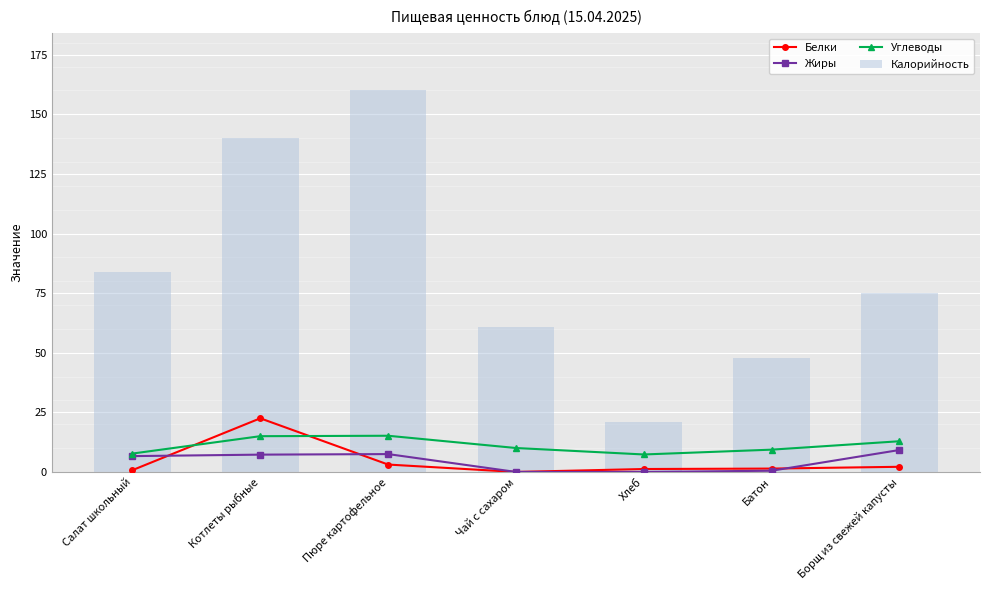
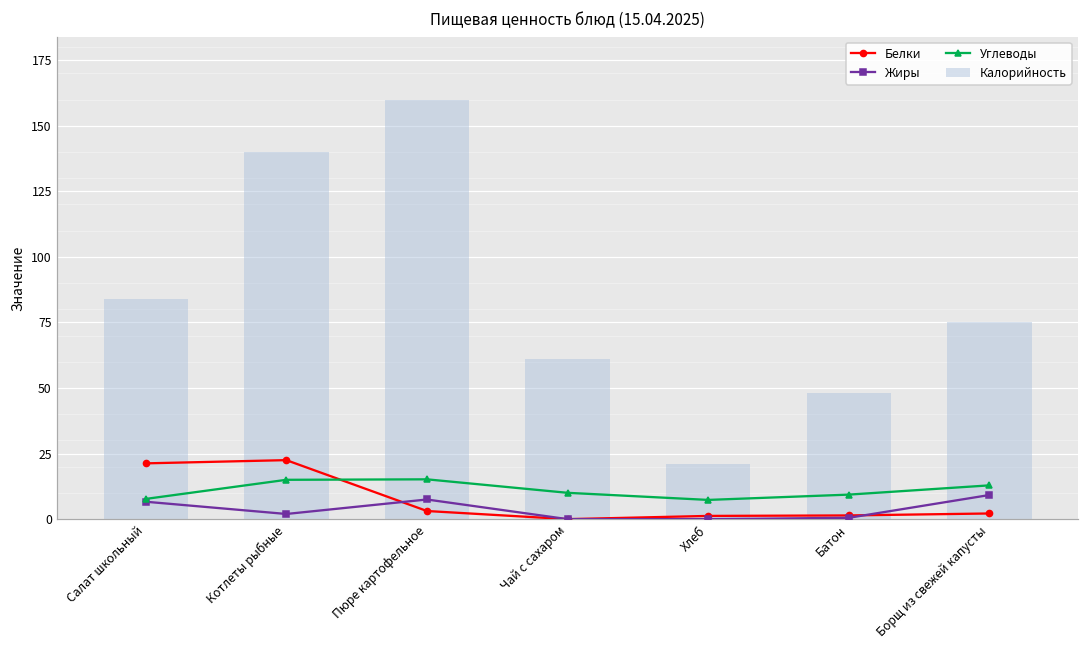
Белки, Салат школьный: 1 -> 21
Жиры, Котлеты рыбные: 7 -> 2
